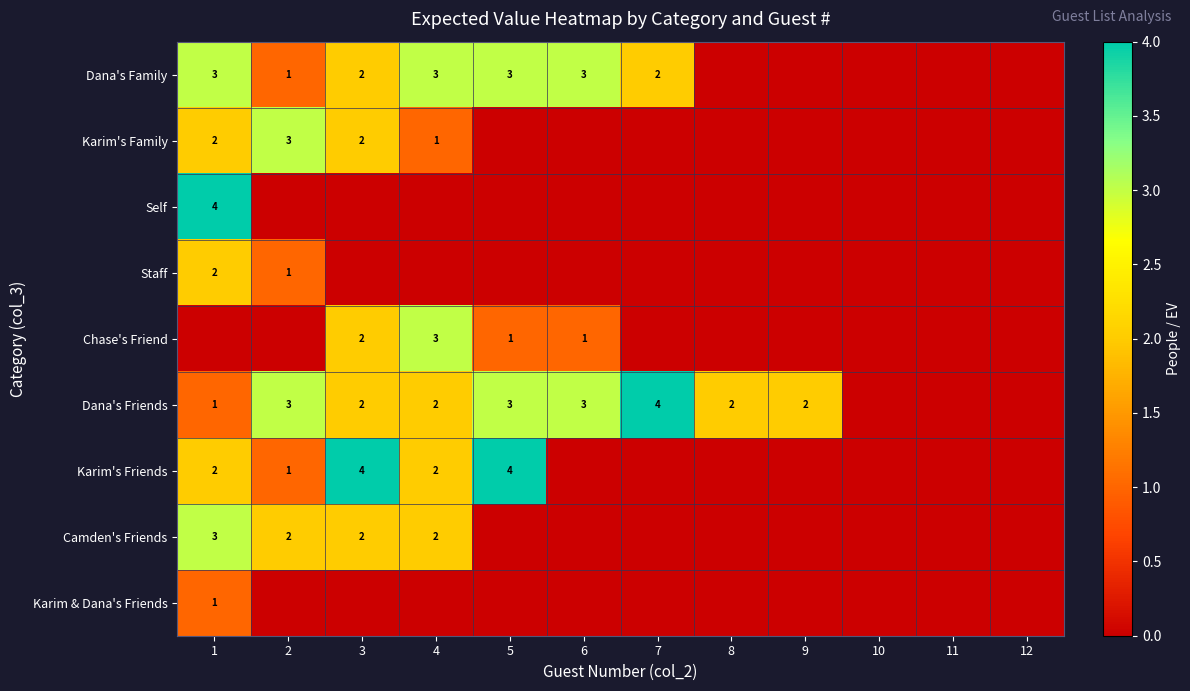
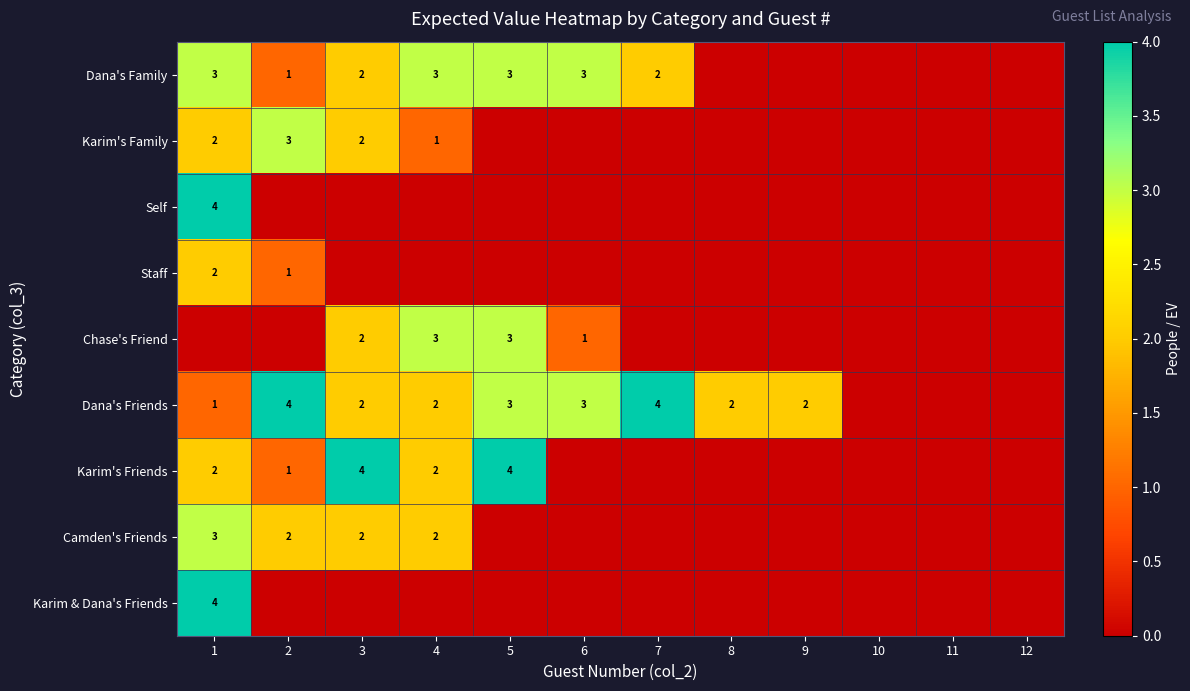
Chase's Friend, 5: 1 -> 3
Dana's Friends, 2: 3 -> 4
Karim & Dana's Friends, 1: 1 -> 4
